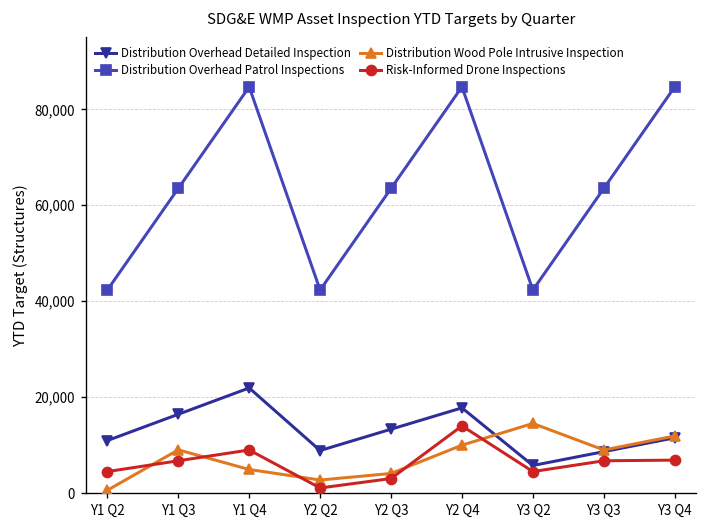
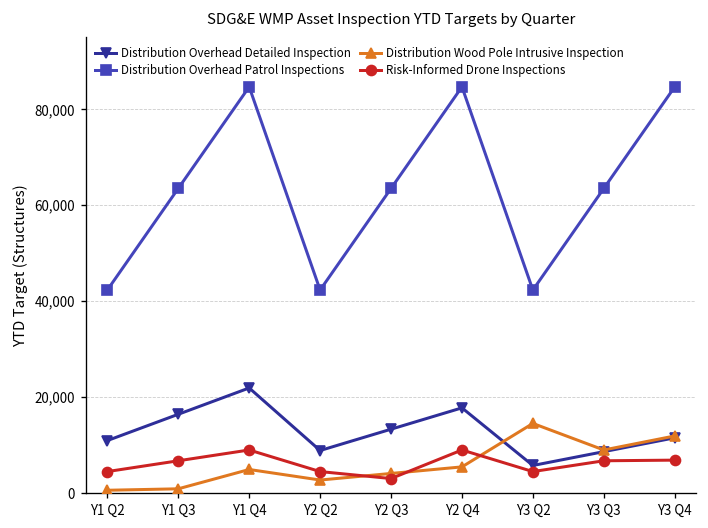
Distribution Wood Pole Intrusive Inspection, Y1 Q3: 9,000 -> 1,000
Risk-Informed Drone Inspections, Y2 Q2: 1,000 -> 5,000
Distribution Wood Pole Intrusive Inspection, Y2 Q4: 10,000 -> 5,000
Risk-Informed Drone Inspections, Y2 Q4: 14,000 -> 9,000
